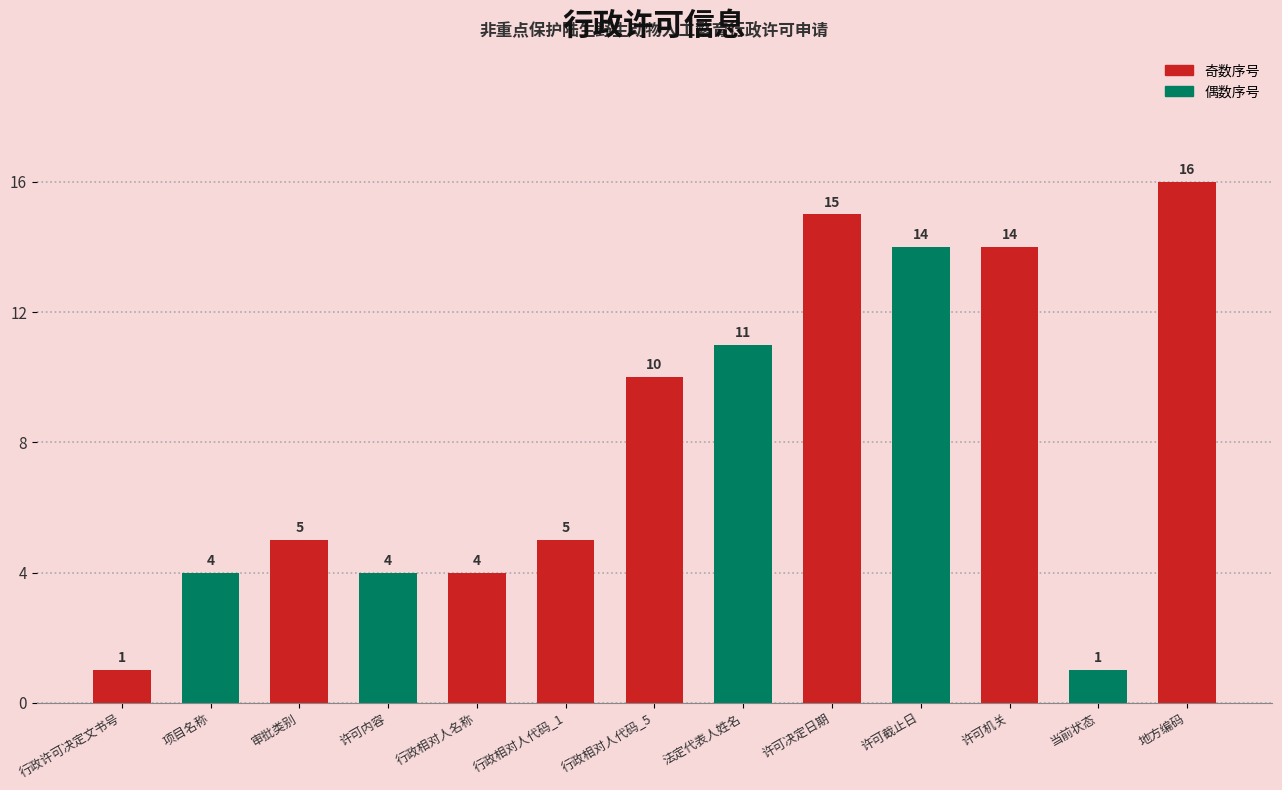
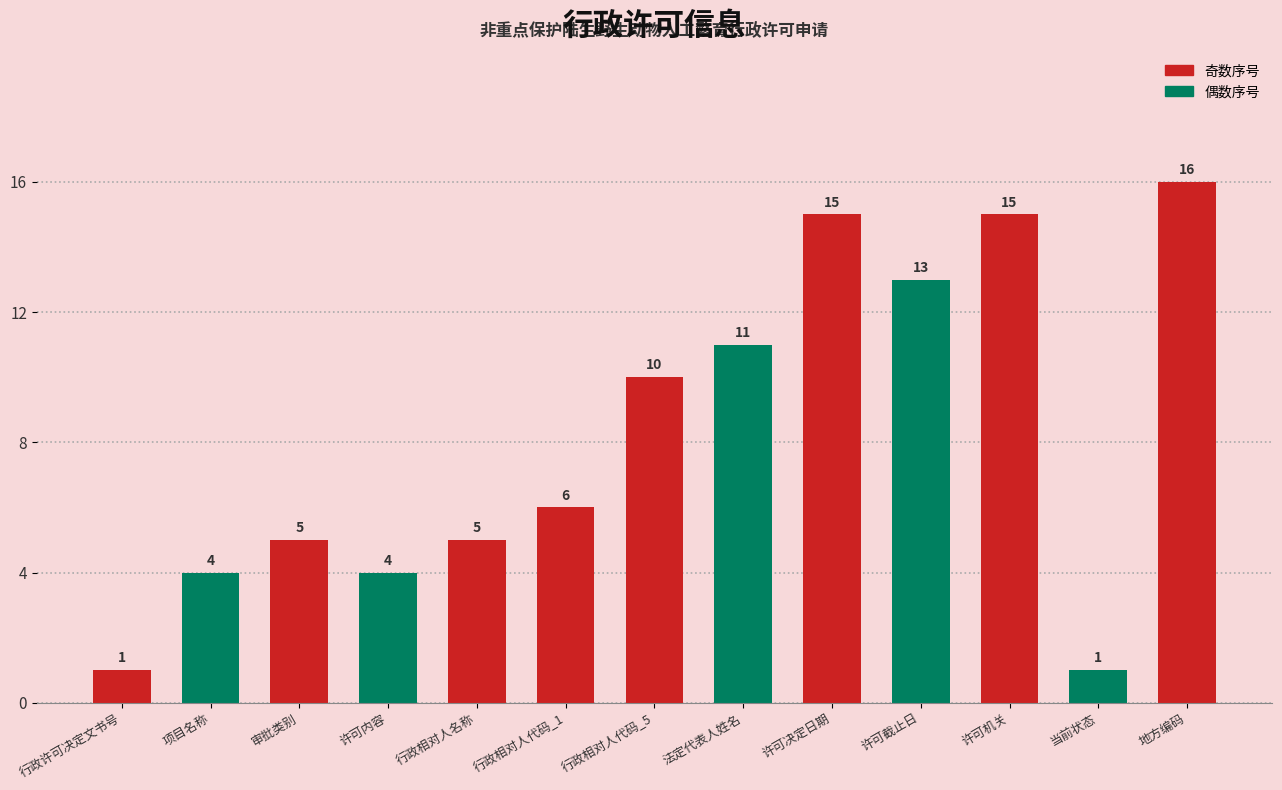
行政相对人名称: 4 -> 5
行政相对人代码_1: 5 -> 6
许可截止日: 14 -> 13
许可机关: 14 -> 15
